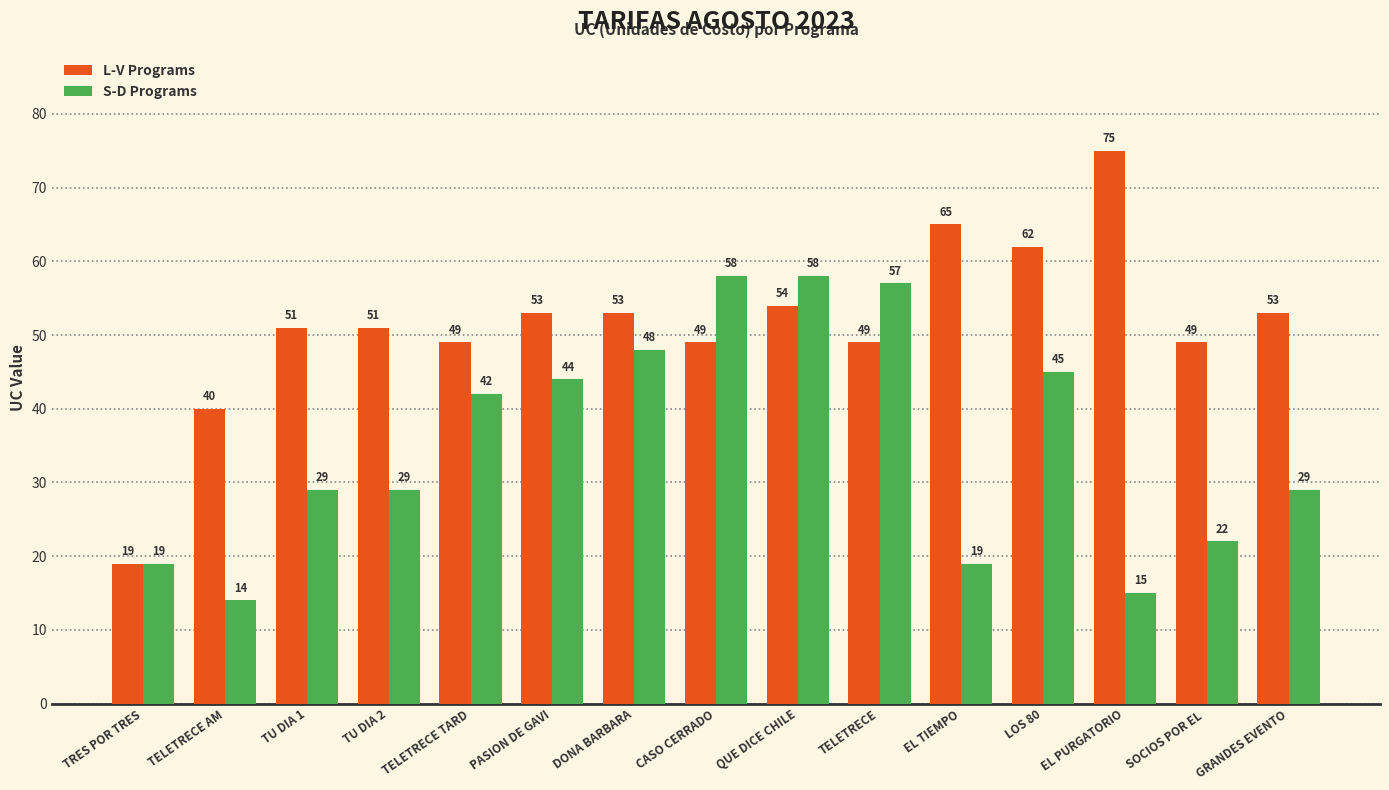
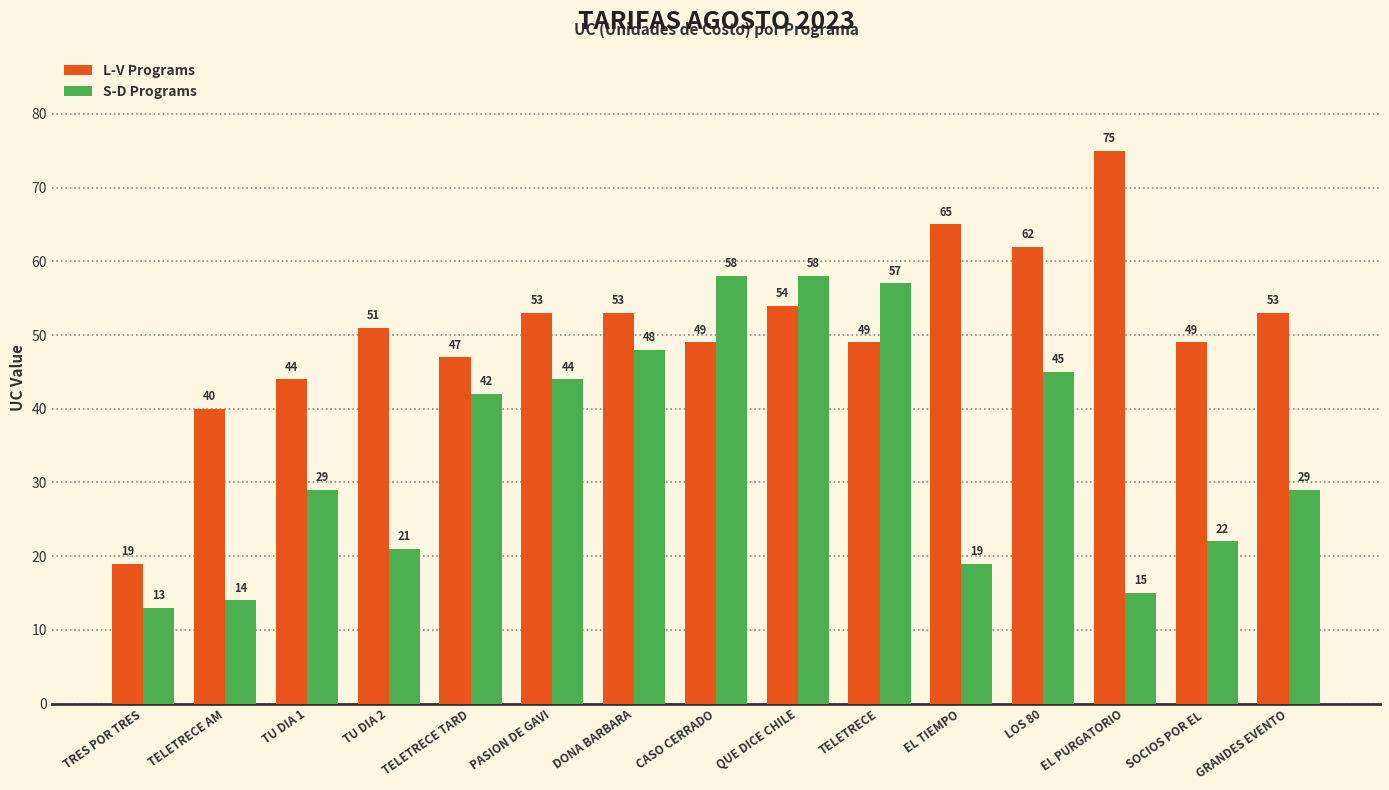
S-D Programs, TRES POR TRES: 19 -> 13
L-V Programs, TU DIA 1: 51 -> 44
S-D Programs, TU DIA 2: 29 -> 21
L-V Programs, TELETRECE TARD: 49 -> 47
